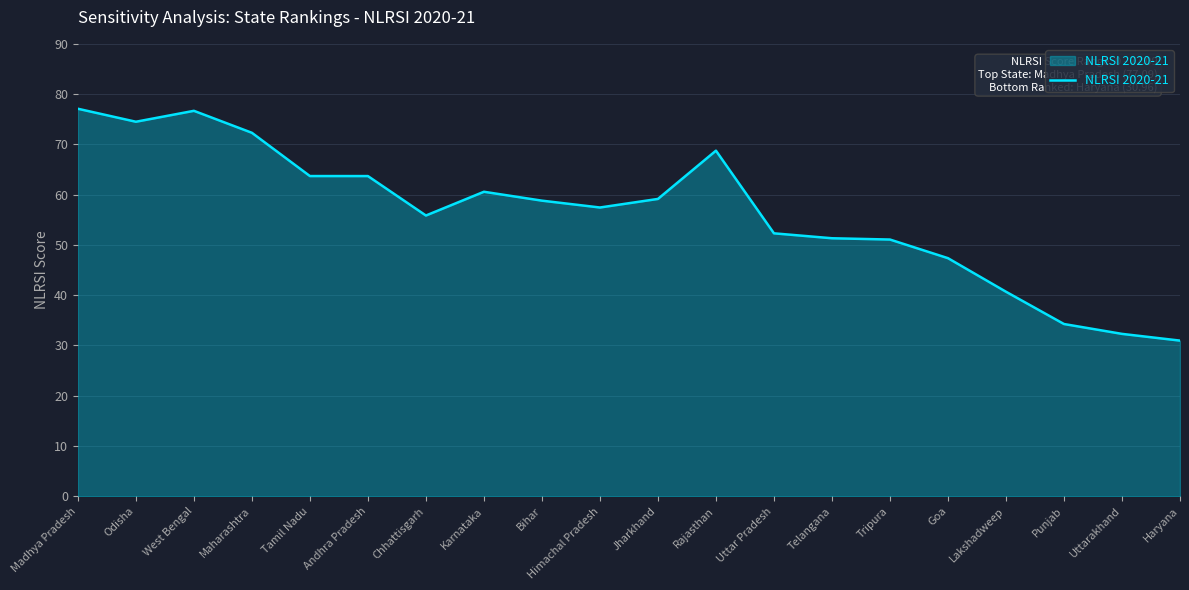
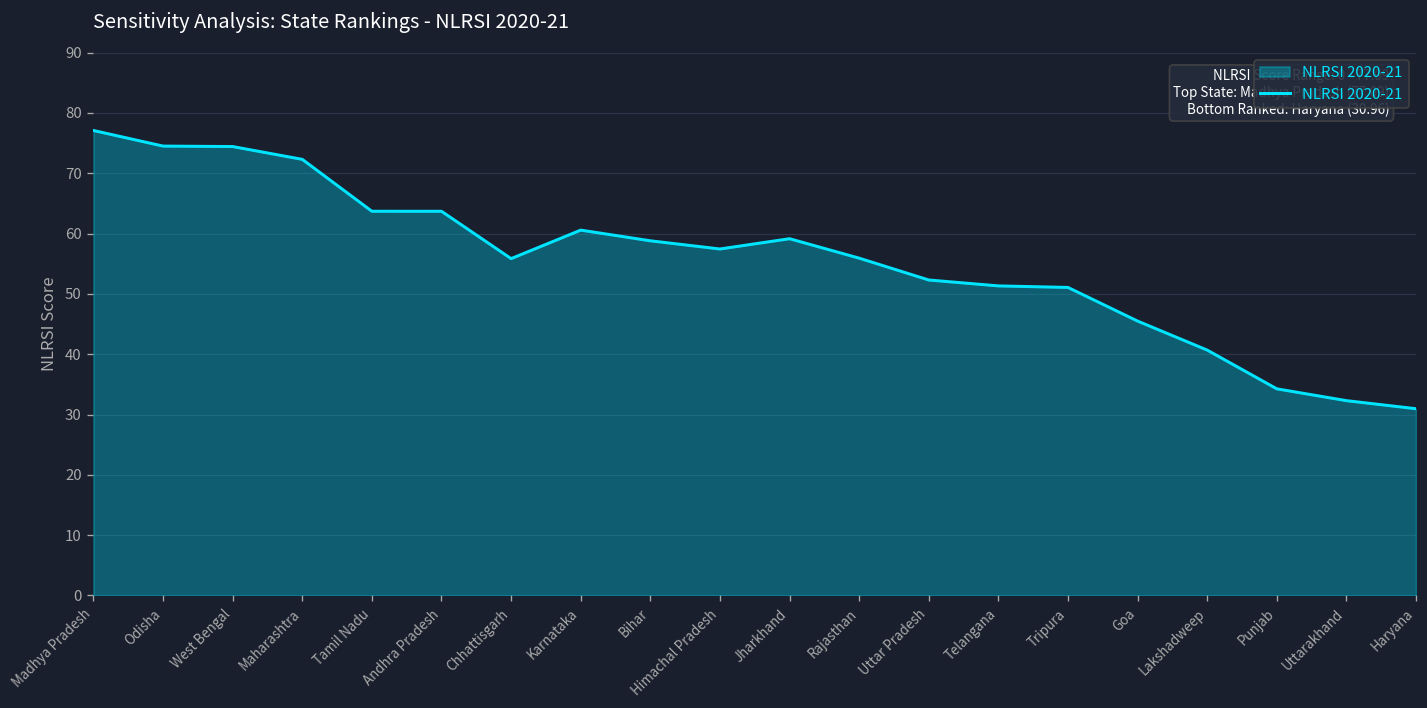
West Bengal: 77 -> 74
Rajasthan: 69 -> 56
Goa: 47 -> 45
